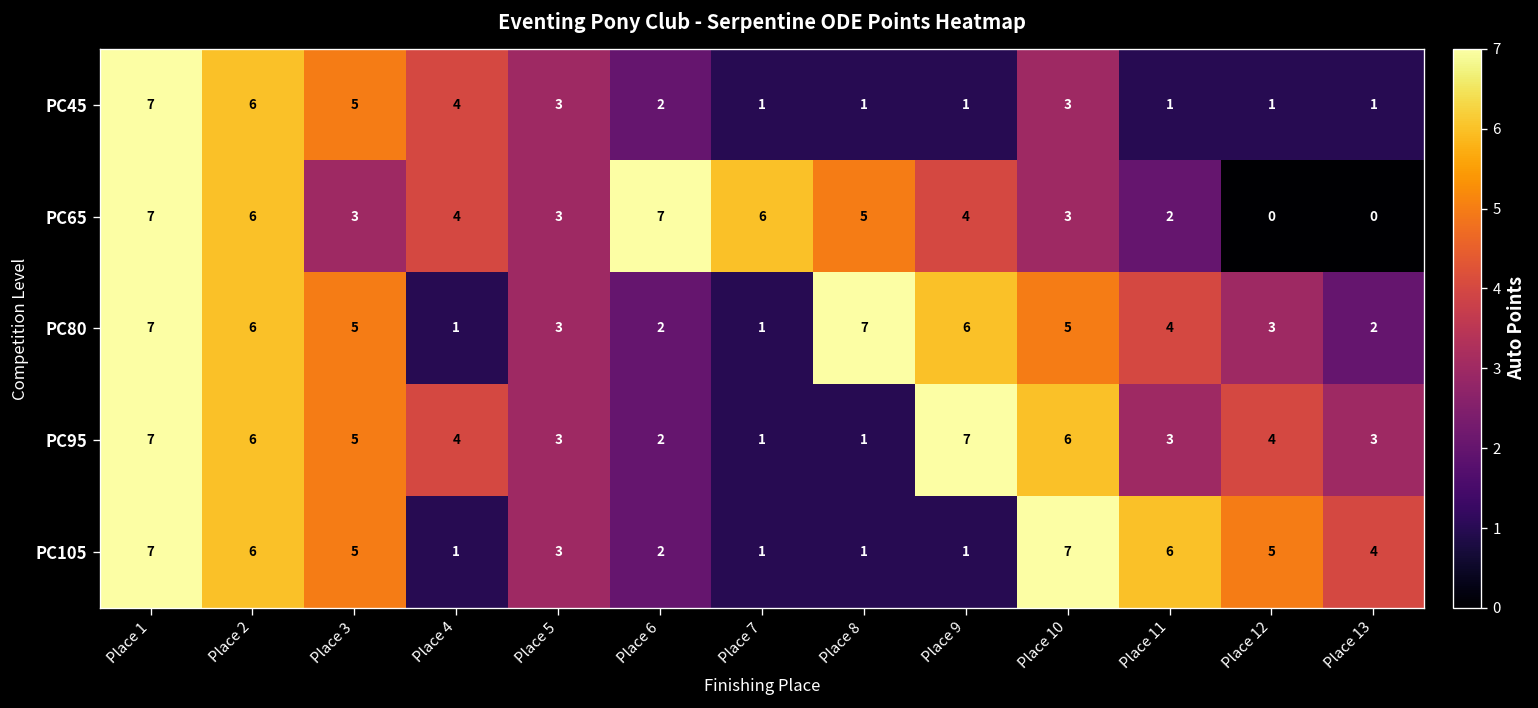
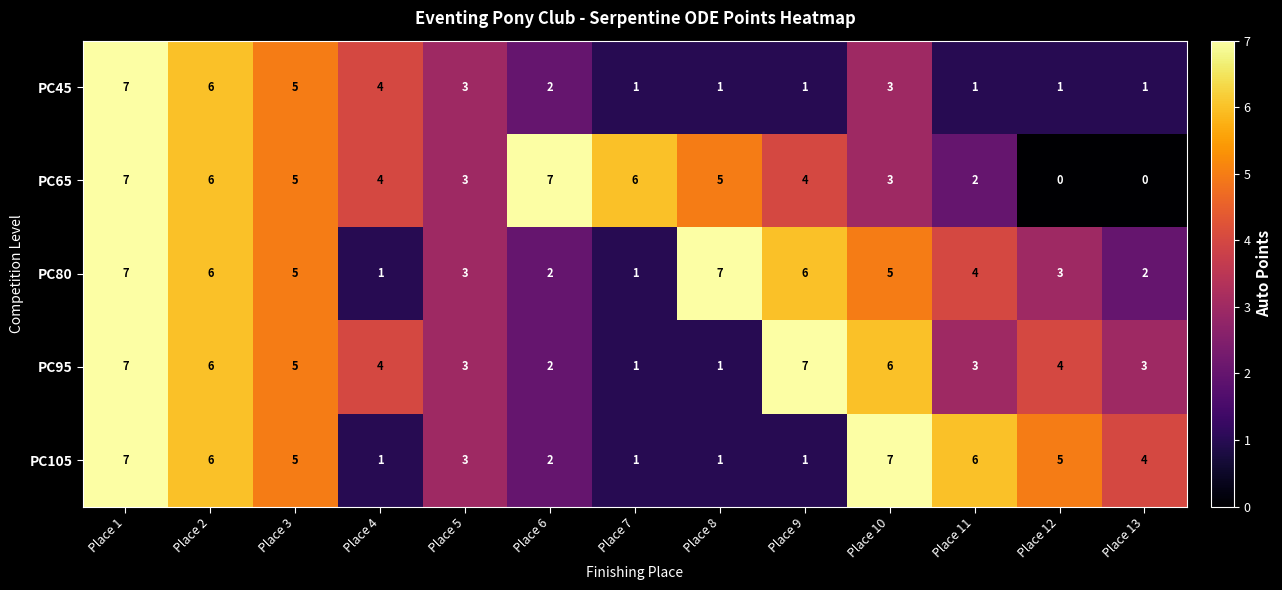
PC65, Place 3: 3 -> 5
